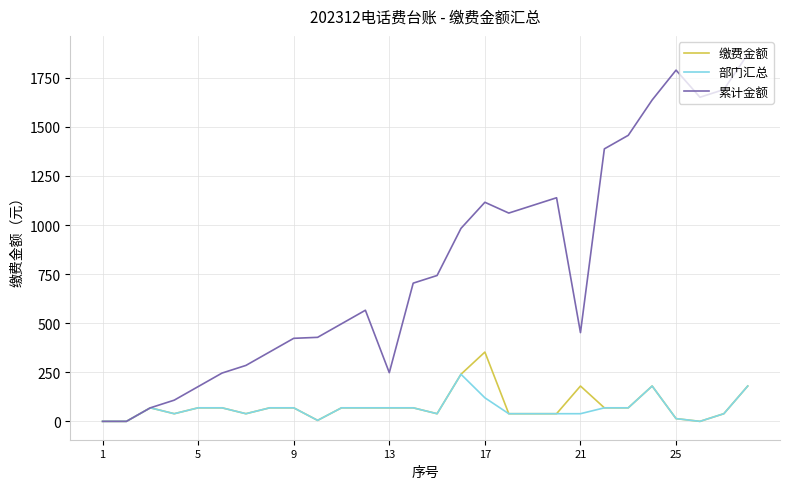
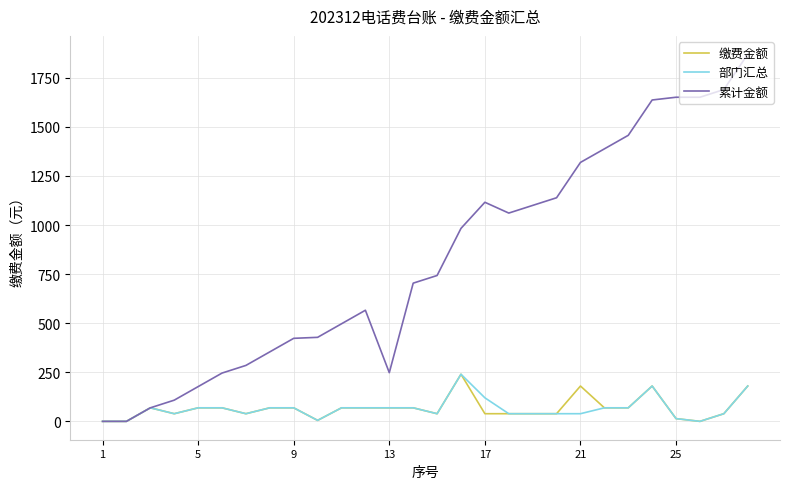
缴费金额, 17: 350 -> 40
累计金额, 21: 450 -> 1320
累计金额, 25: 1790 -> 1650
